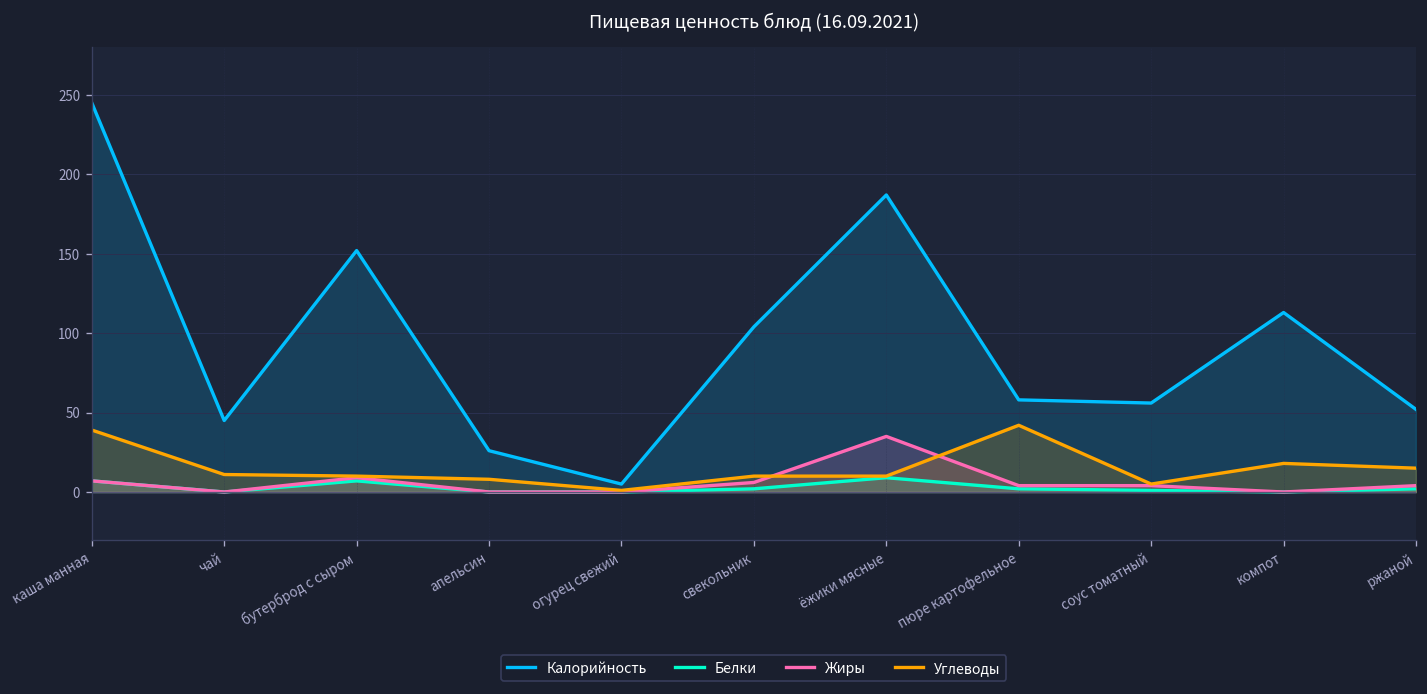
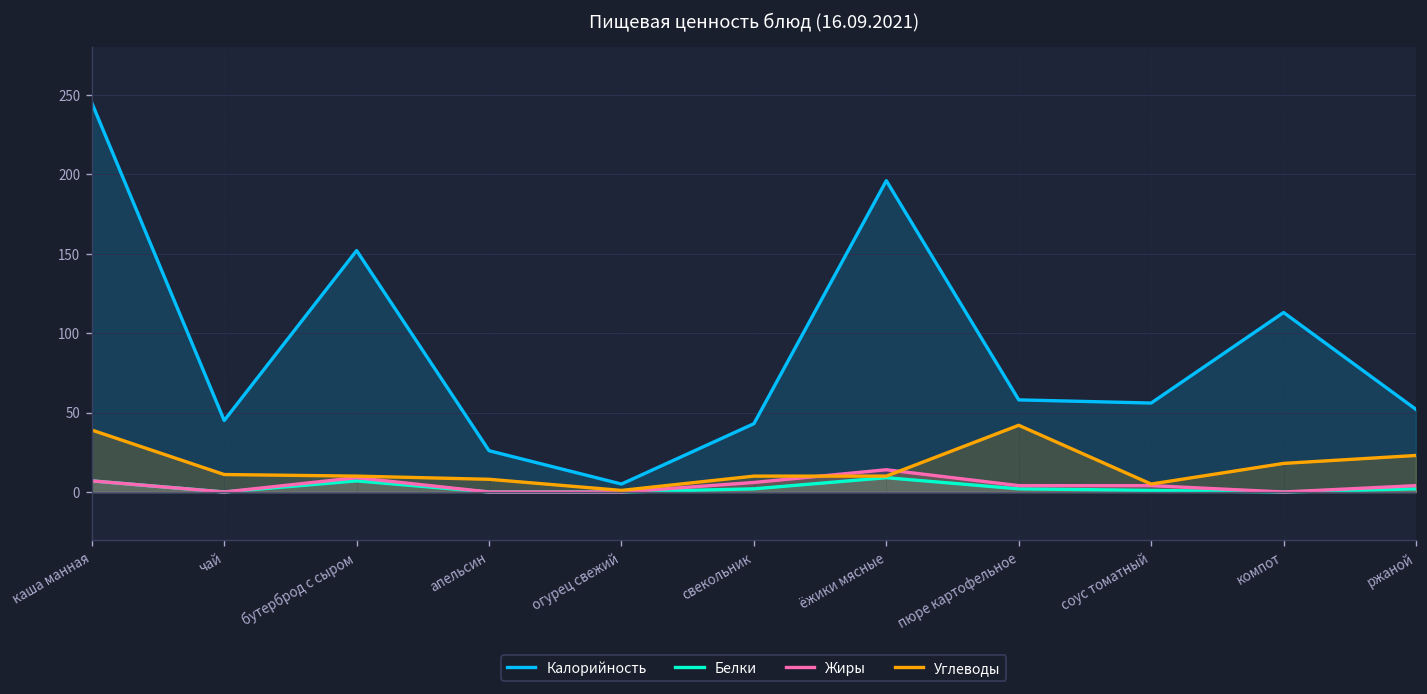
Калорийность, свекольник: 104 -> 43
Калорийность, ёжики мясные: 187 -> 196
Жиры, ёжики мясные: 35 -> 14
Углеводы, ржаной: 15 -> 23
